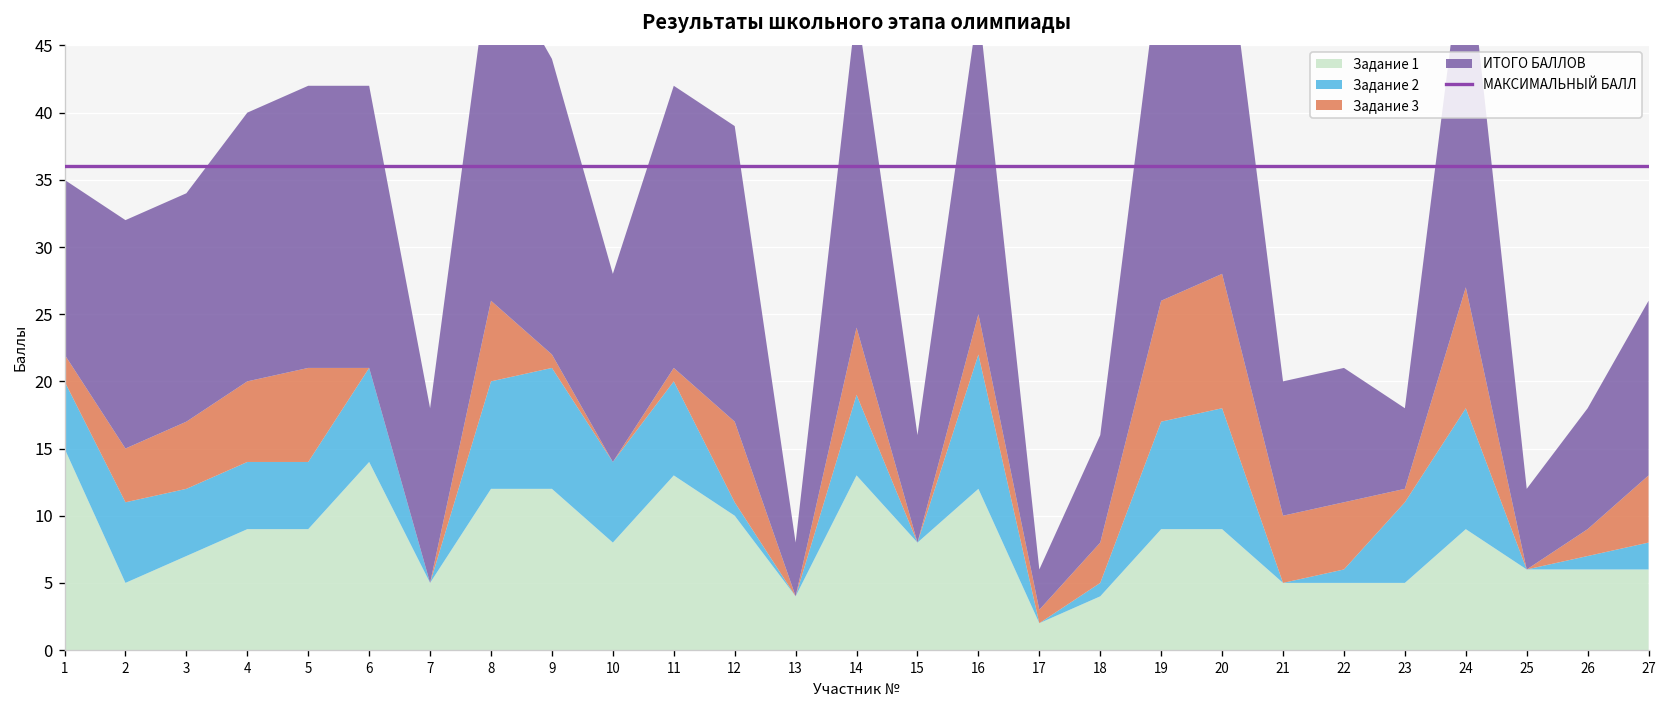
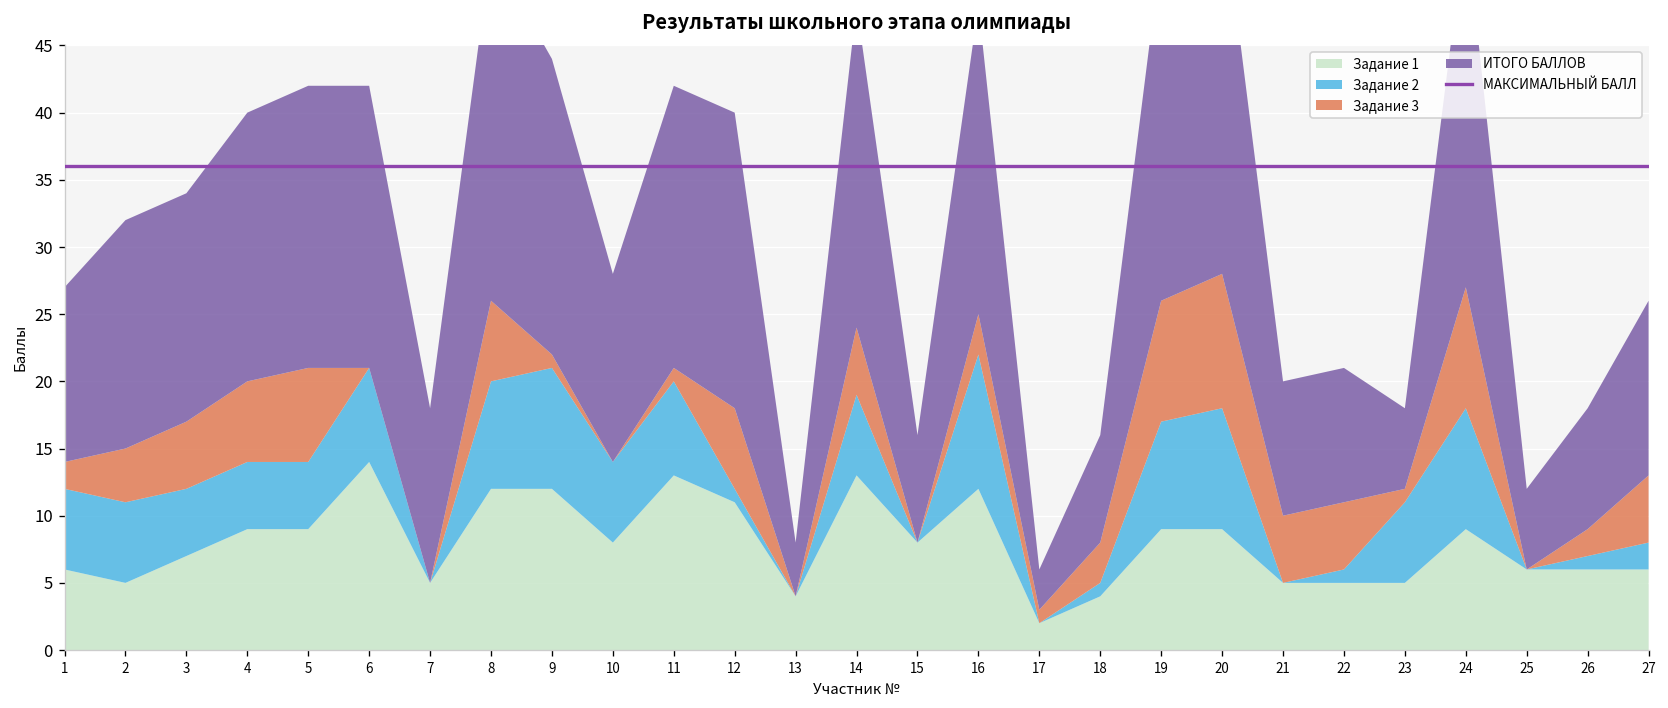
Задание 1, 1: 15 -> 6
Задание 2, 1: 5 -> 6
Задание 1, 12: 10 -> 11
